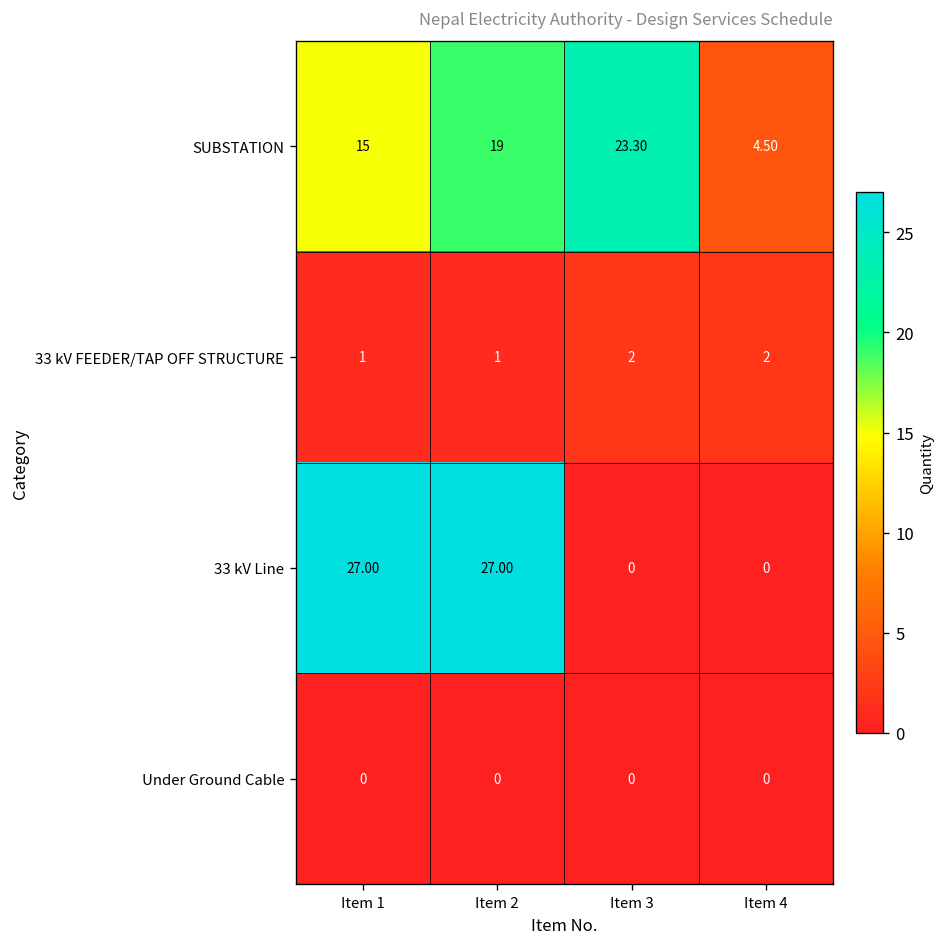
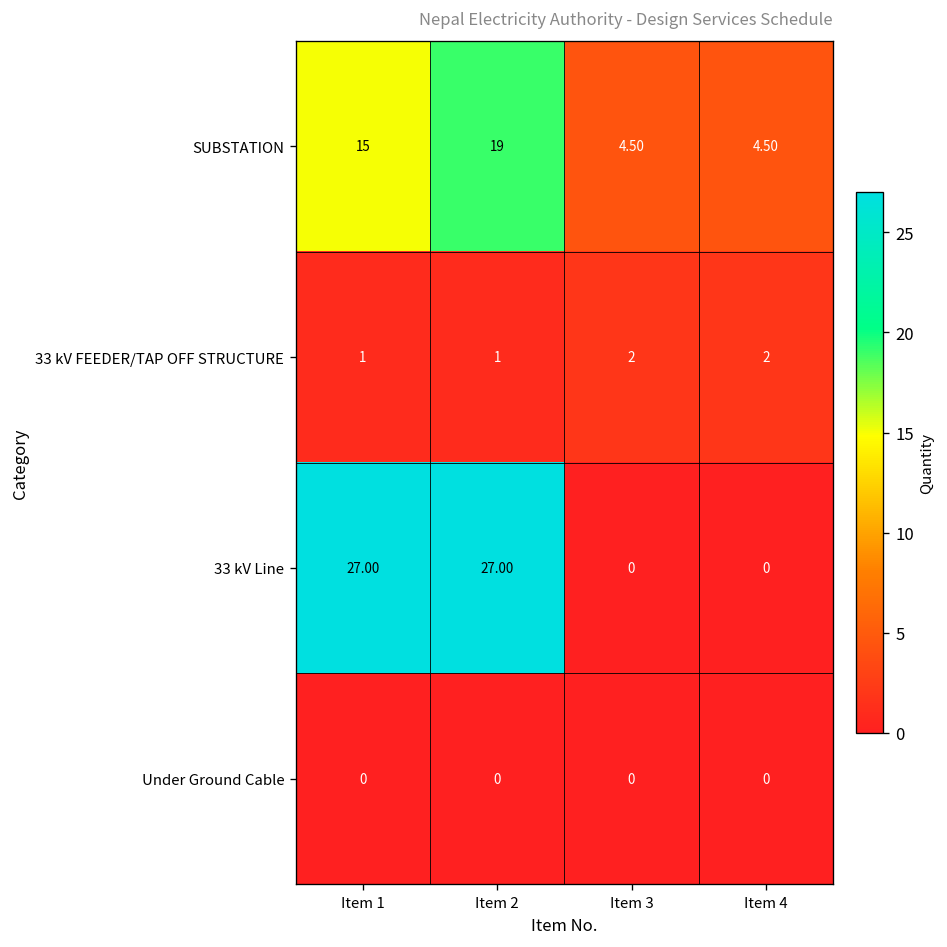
SUBSTATION, Item 3: 23.30 -> 4.50
